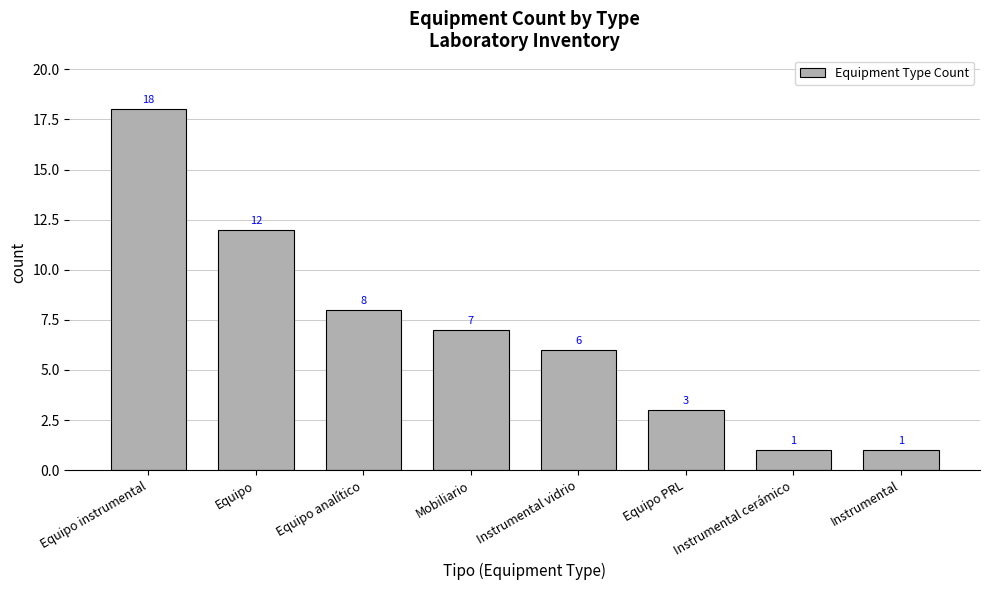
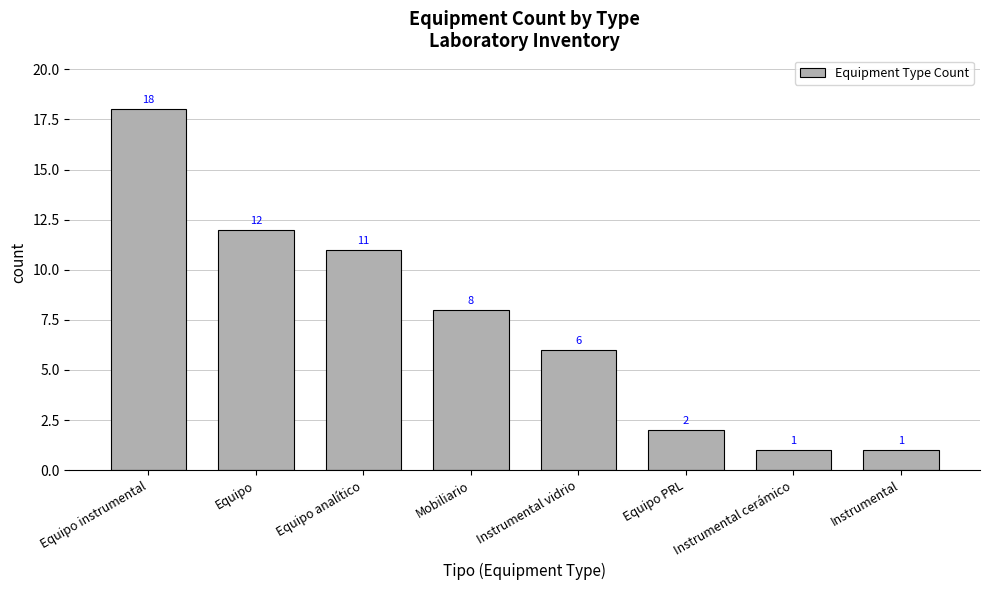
Equipo analítico: 8 -> 11
Mobiliario: 7 -> 8
Equipo PRL: 3 -> 2
